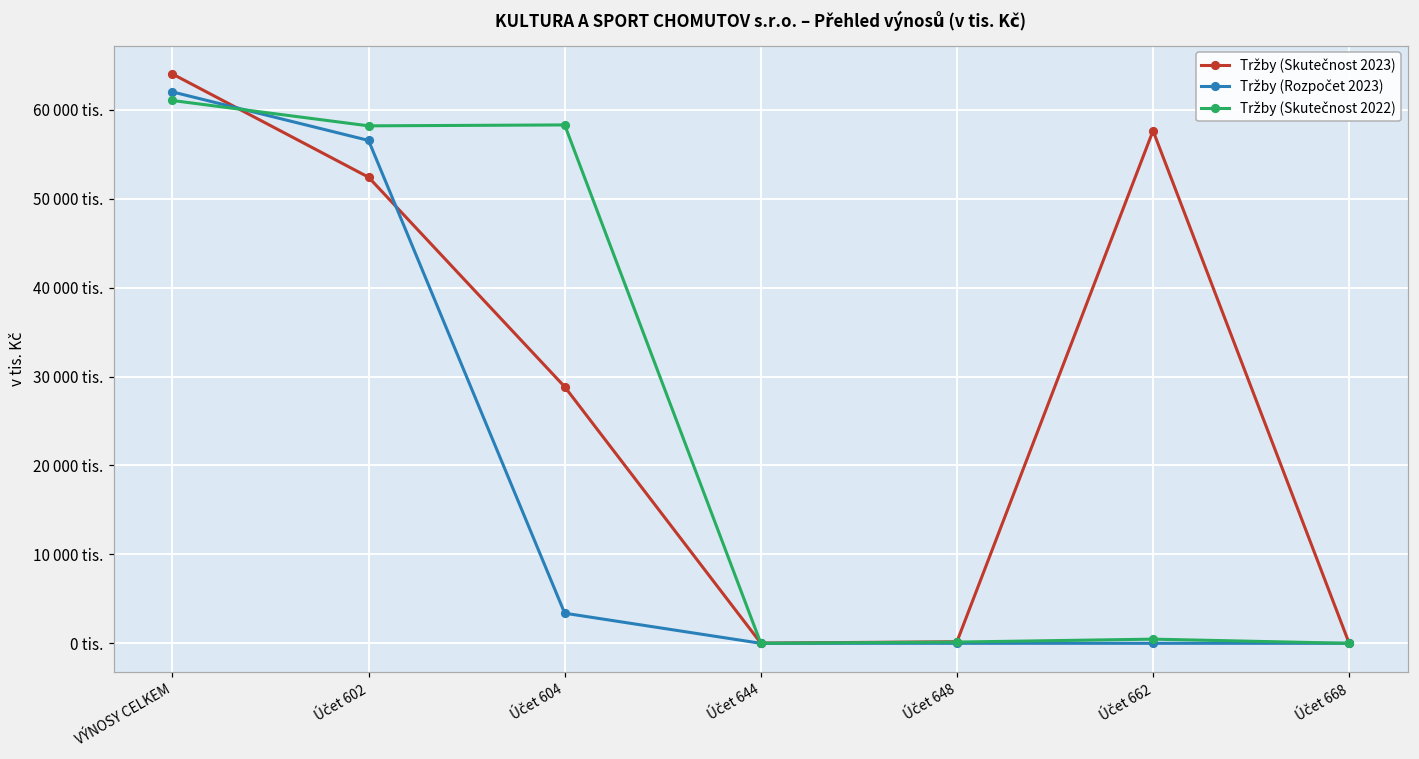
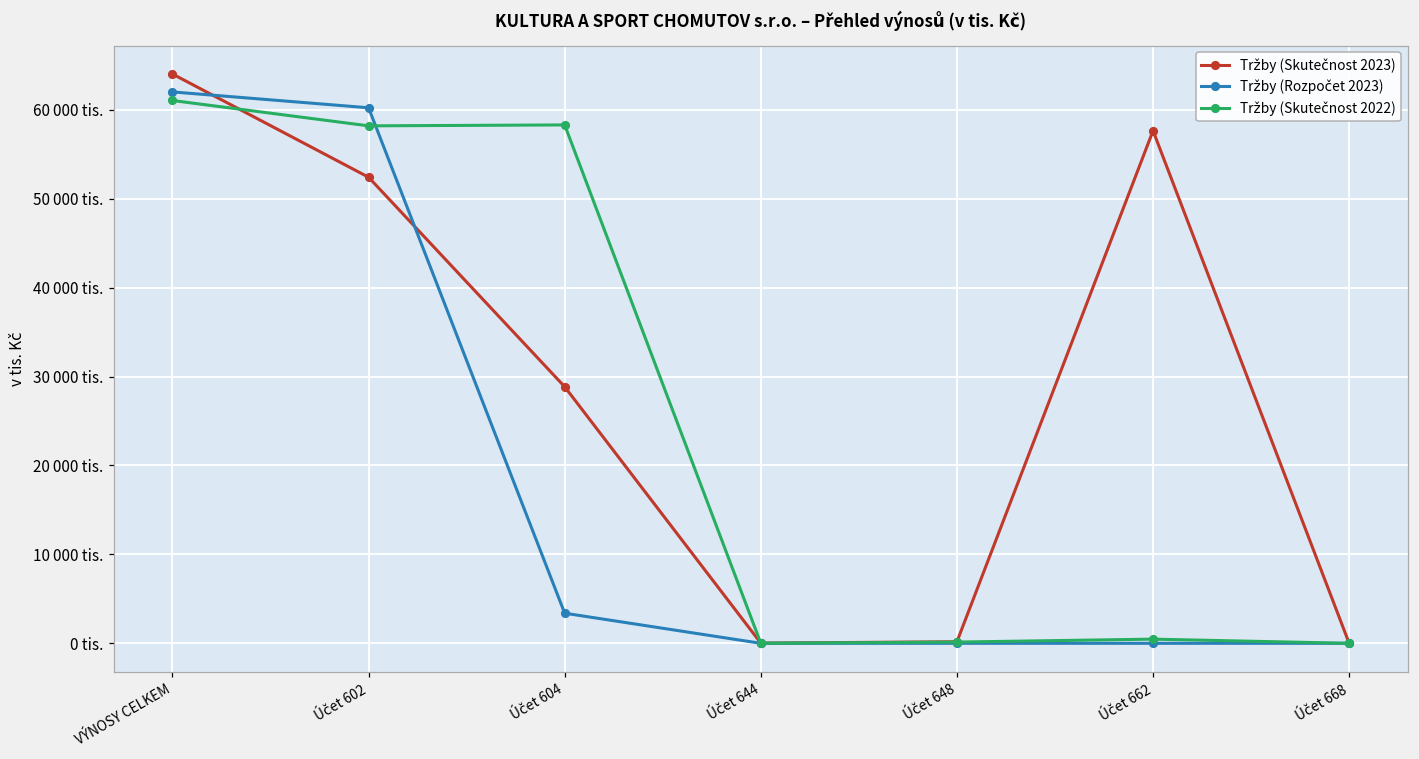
Tržby (Rozpočet 2023), Účet 602: 57000 tis. -> 60000 tis.
